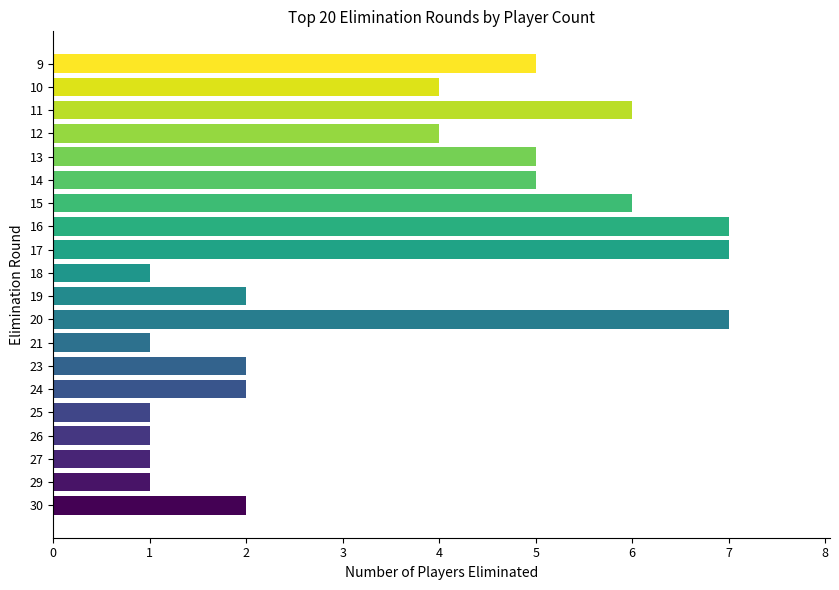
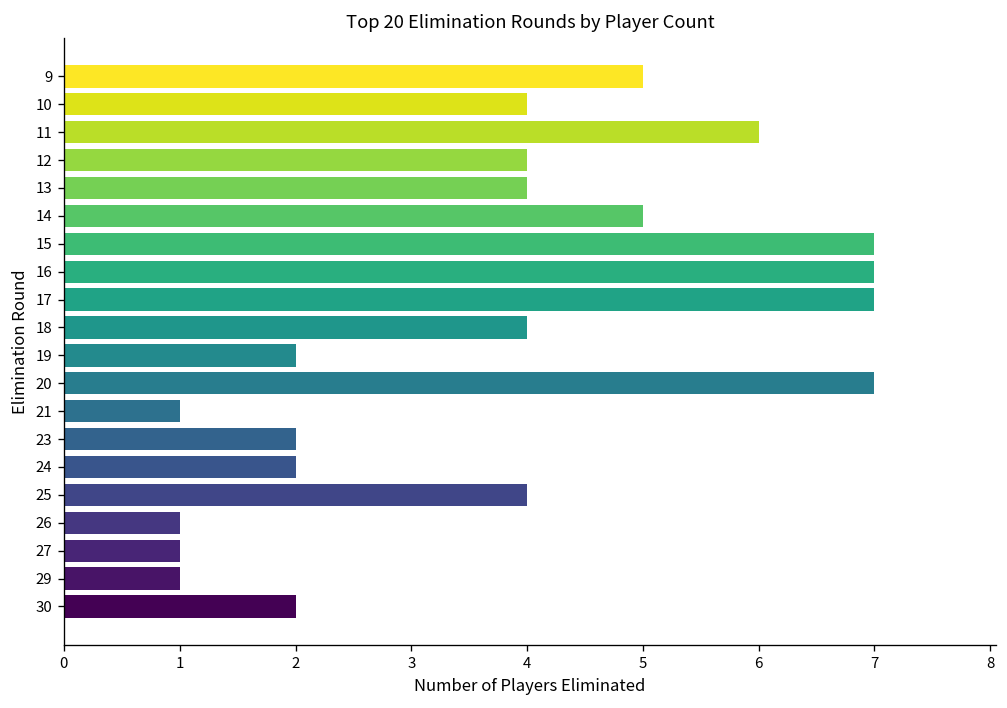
13: 5 -> 4
15: 6 -> 7
18: 1 -> 4
25: 1 -> 4
